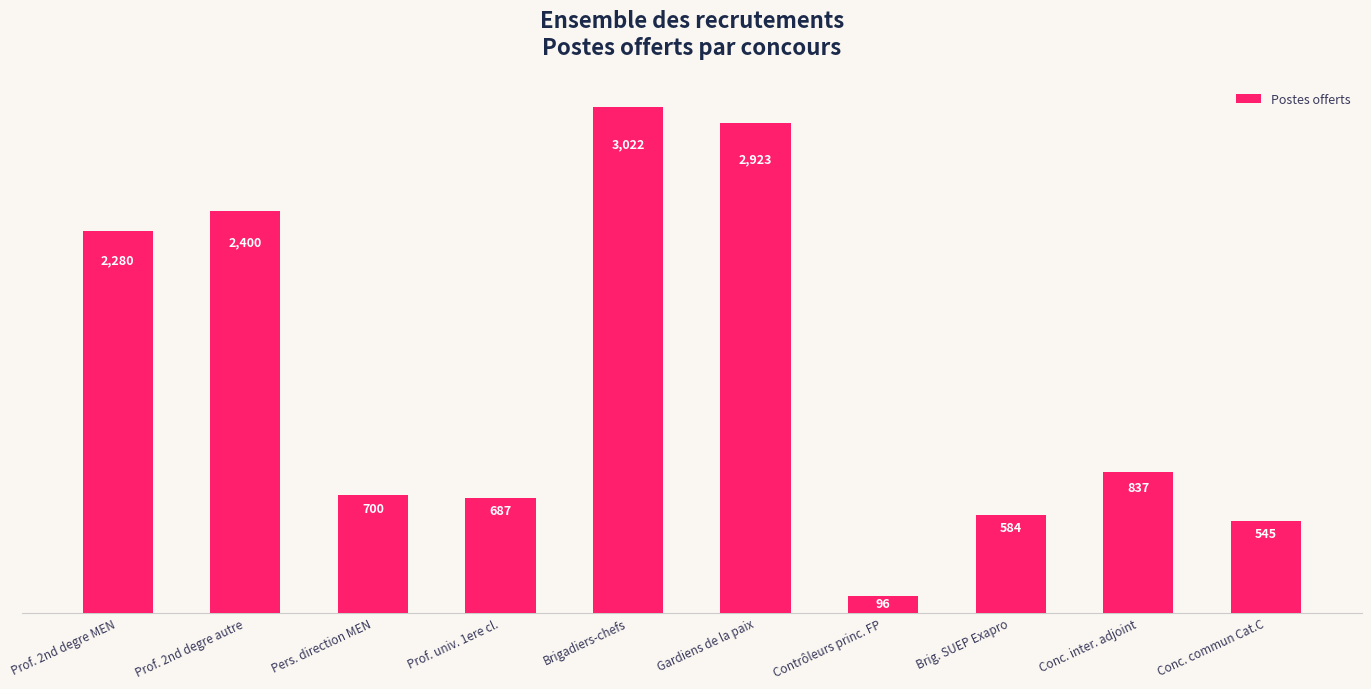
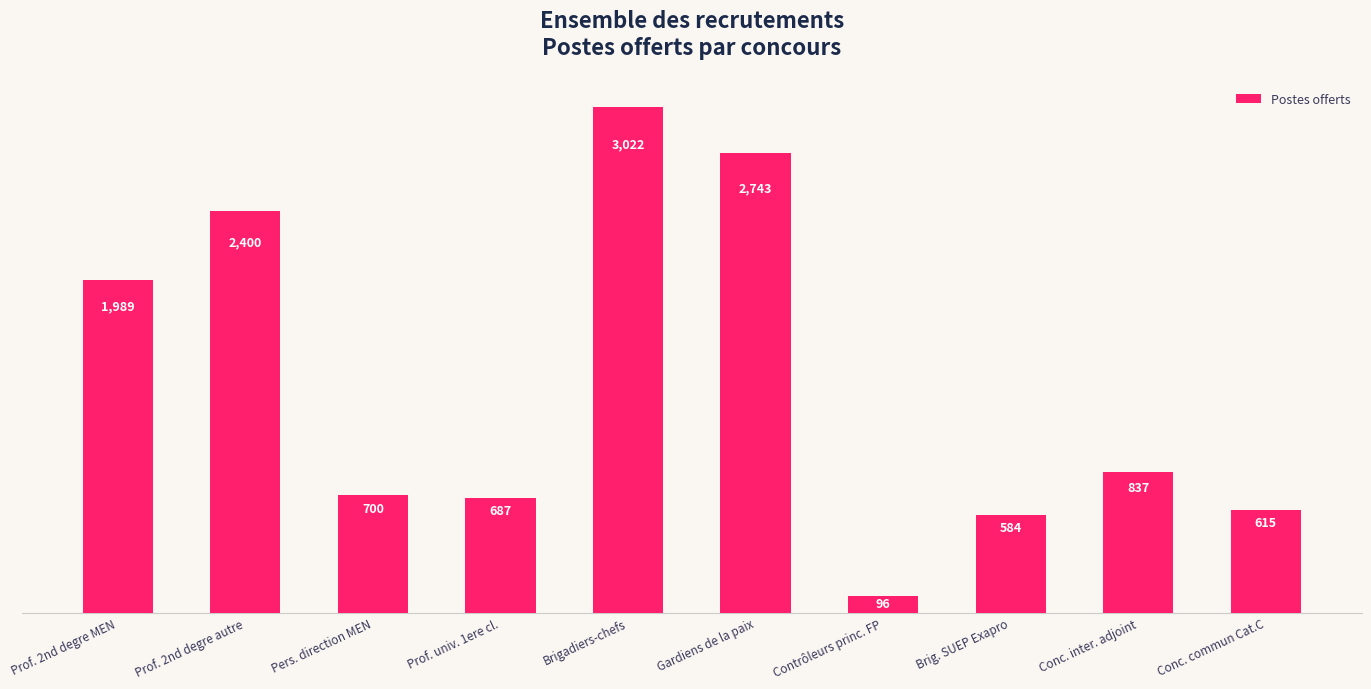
Prof. 2nd degre MEN: 2,280 -> 1,989
Gardiens de la paix: 2,923 -> 2,743
Conc. commun Cat.C: 545 -> 615
